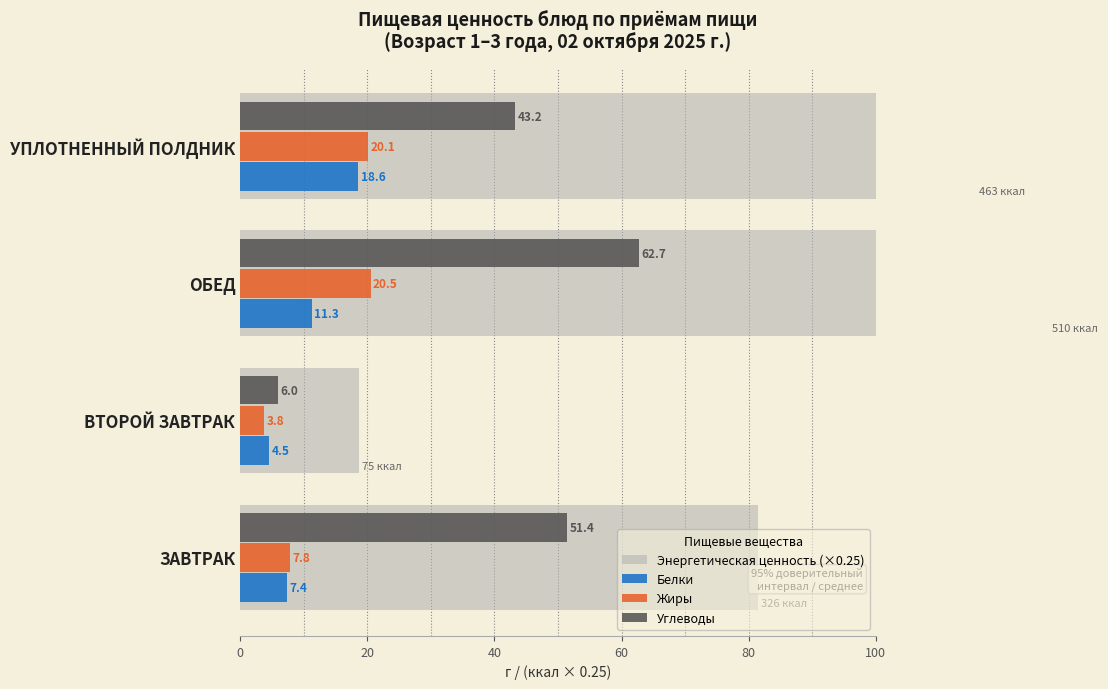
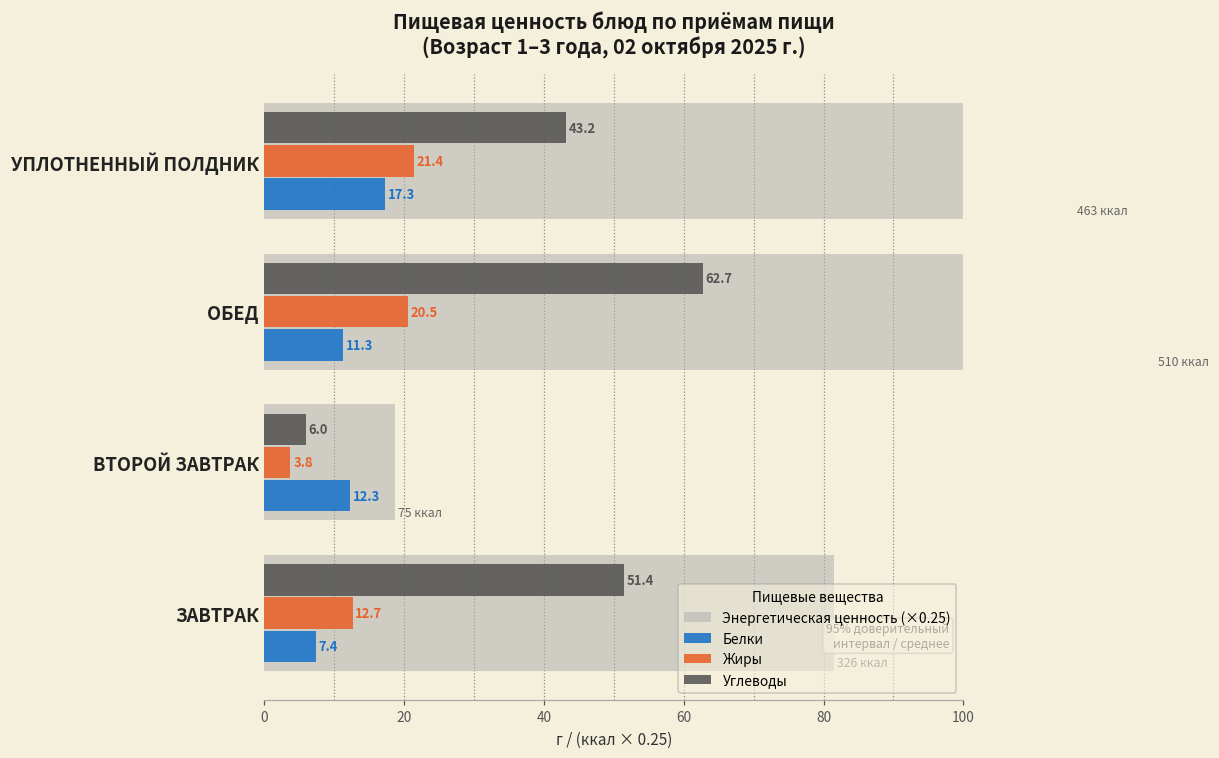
Жиры, УПЛОТНЕННЫЙ ПОЛДНИК: 20.1 -> 21.4
Белки, УПЛОТНЕННЫЙ ПОЛДНИК: 18.6 -> 17.3
Белки, ВТОРОЙ ЗАВТРАК: 4.5 -> 12.3
Жиры, ЗАВТРАК: 7.8 -> 12.7
